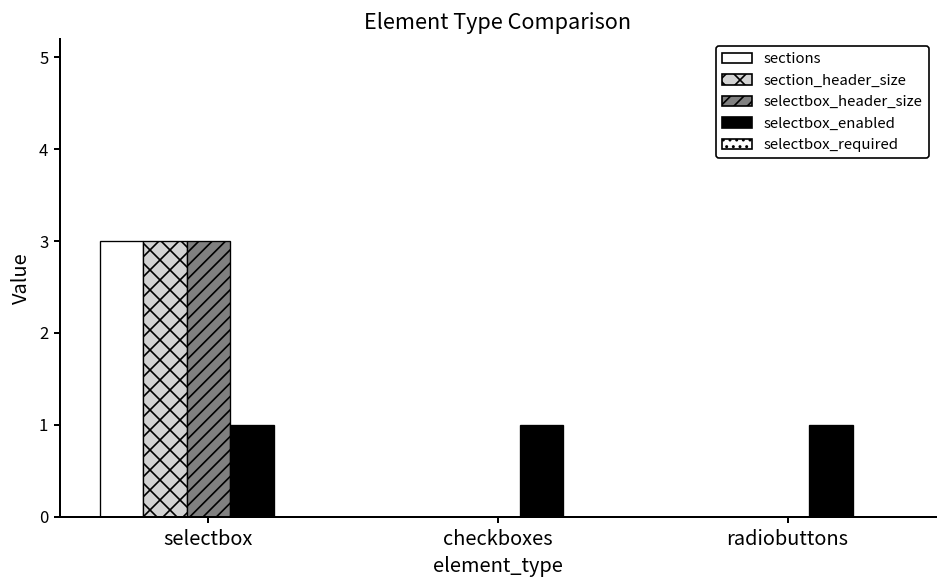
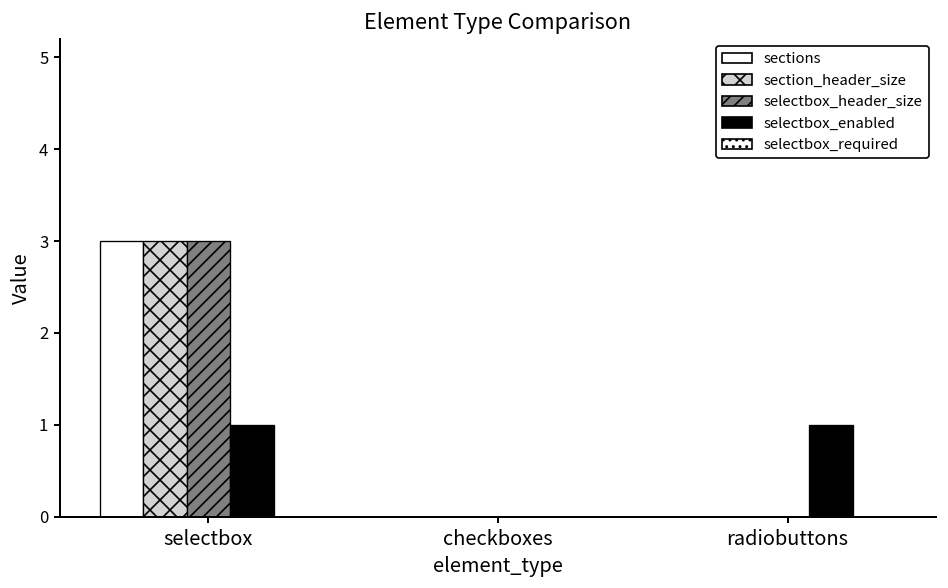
selectbox_enabled, checkboxes: 1 -> 0
